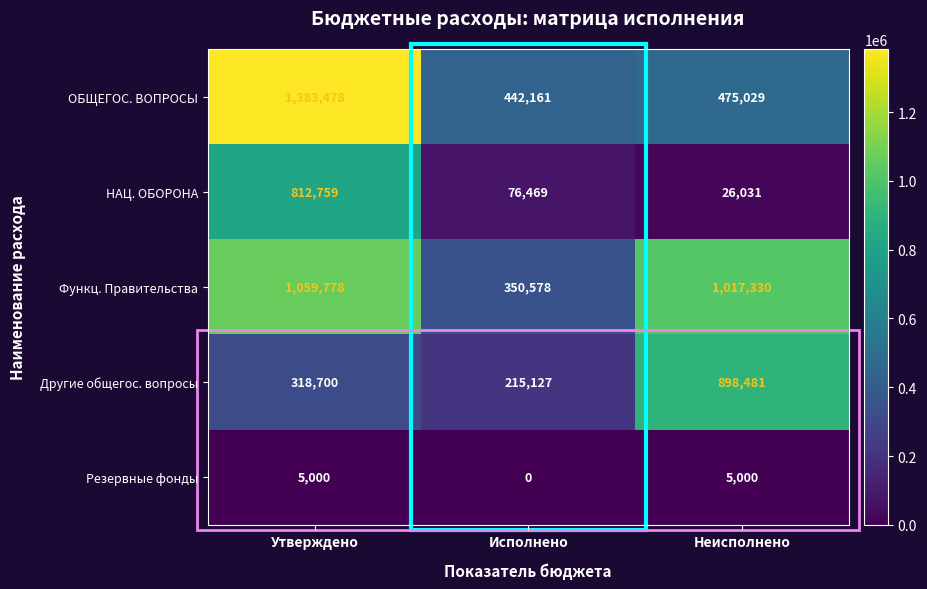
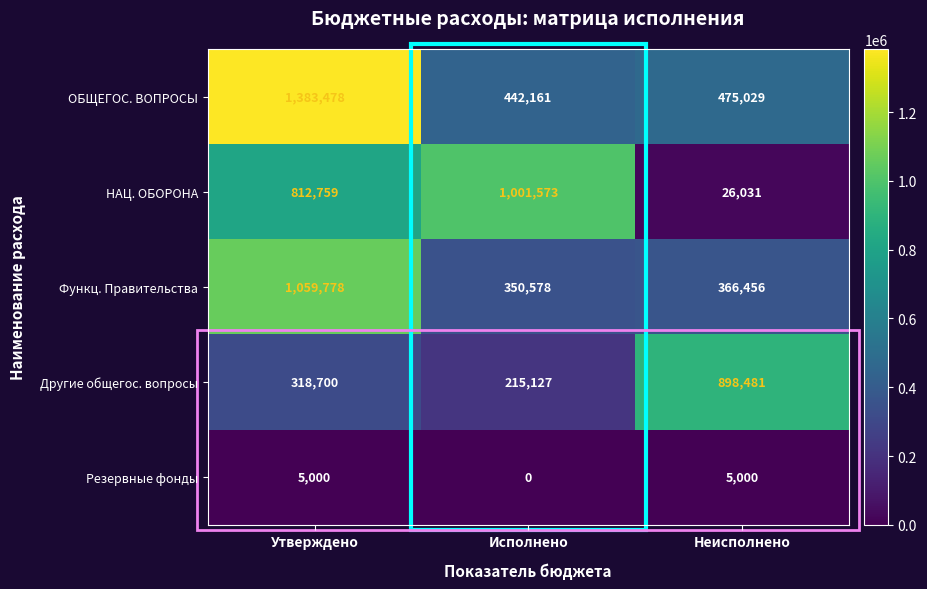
НАЦ. ОБОРОНА, Исполнено: 76,469 -> 1,001,573
Функц. Правительства, Неисполнено: 1,017,330 -> 366,456
